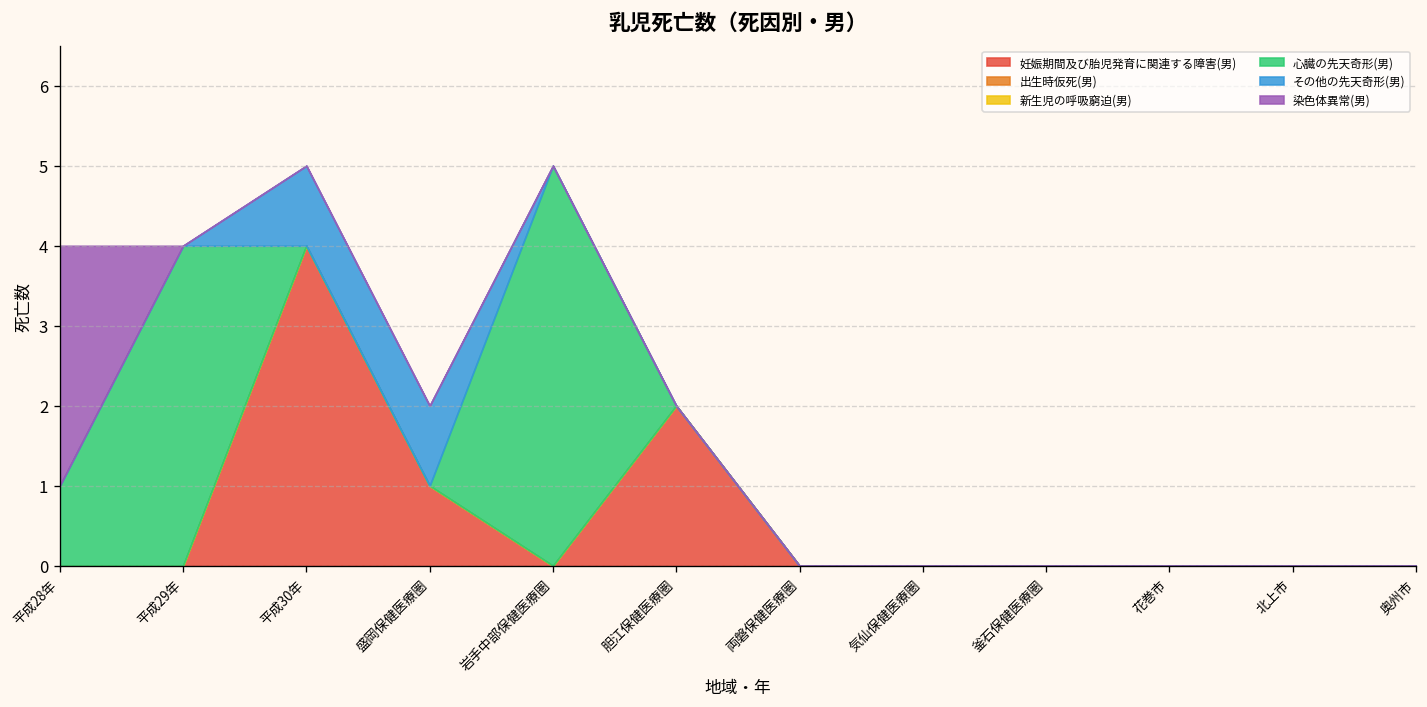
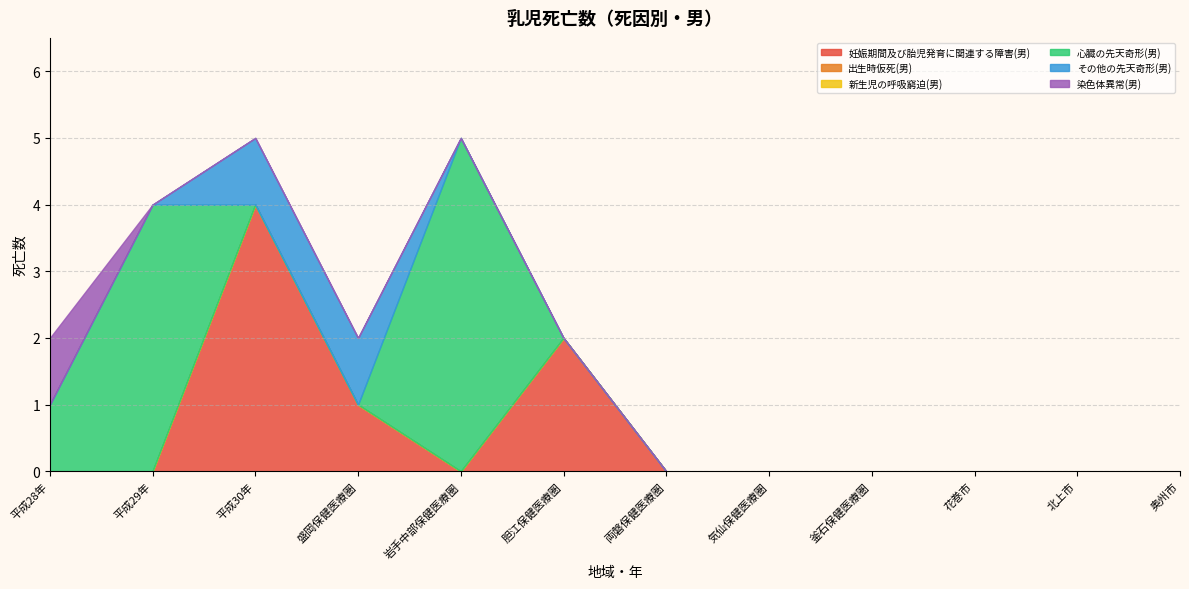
染色体異常(男), 平成28年: 3 -> 1
